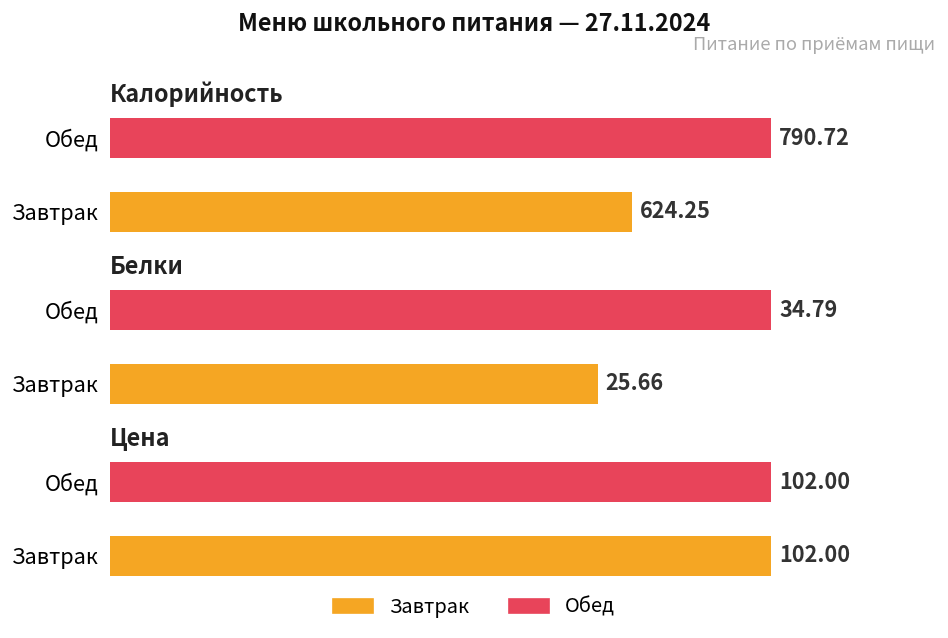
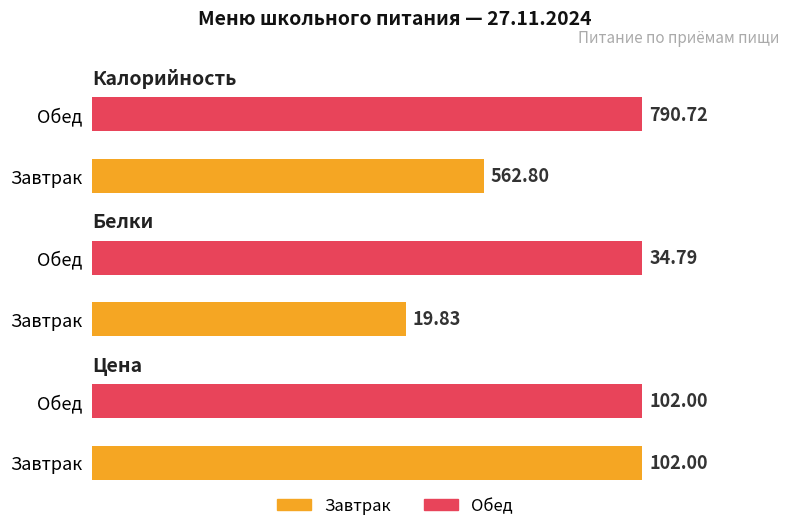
Калорийность, Завтрак: 624.25 -> 562.80
Белки, Завтрак: 25.66 -> 19.83
